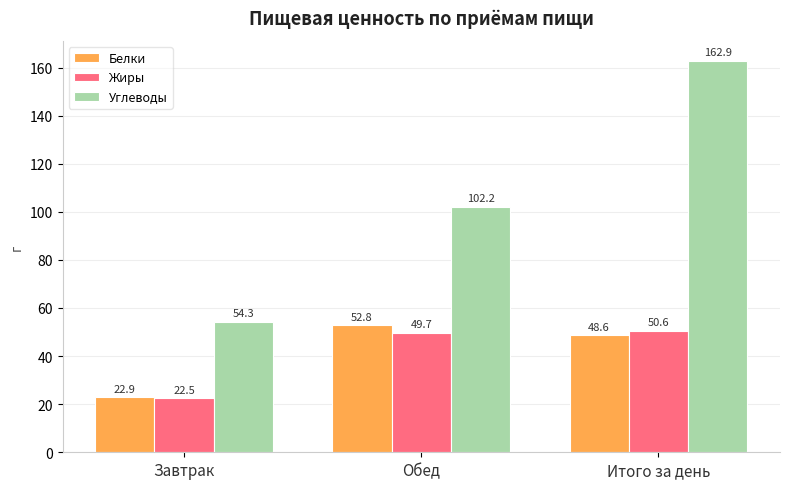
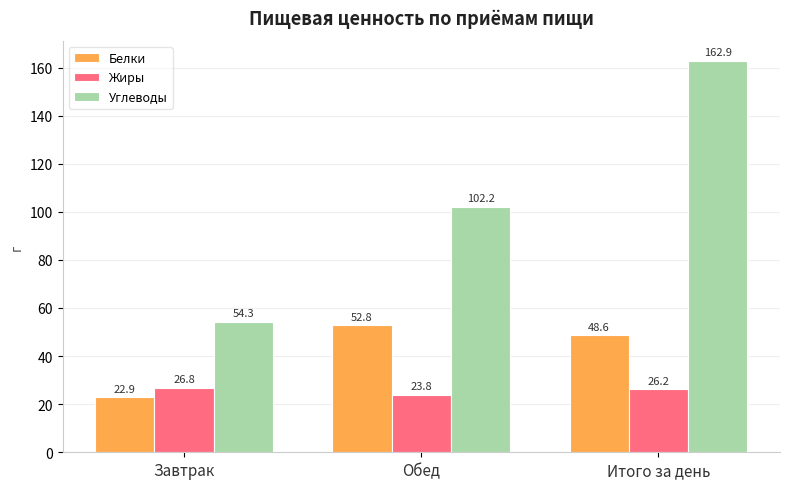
Жиры, Завтрак: 22.5 -> 26.8
Жиры, Обед: 49.7 -> 23.8
Жиры, Итого за день: 50.6 -> 26.2
